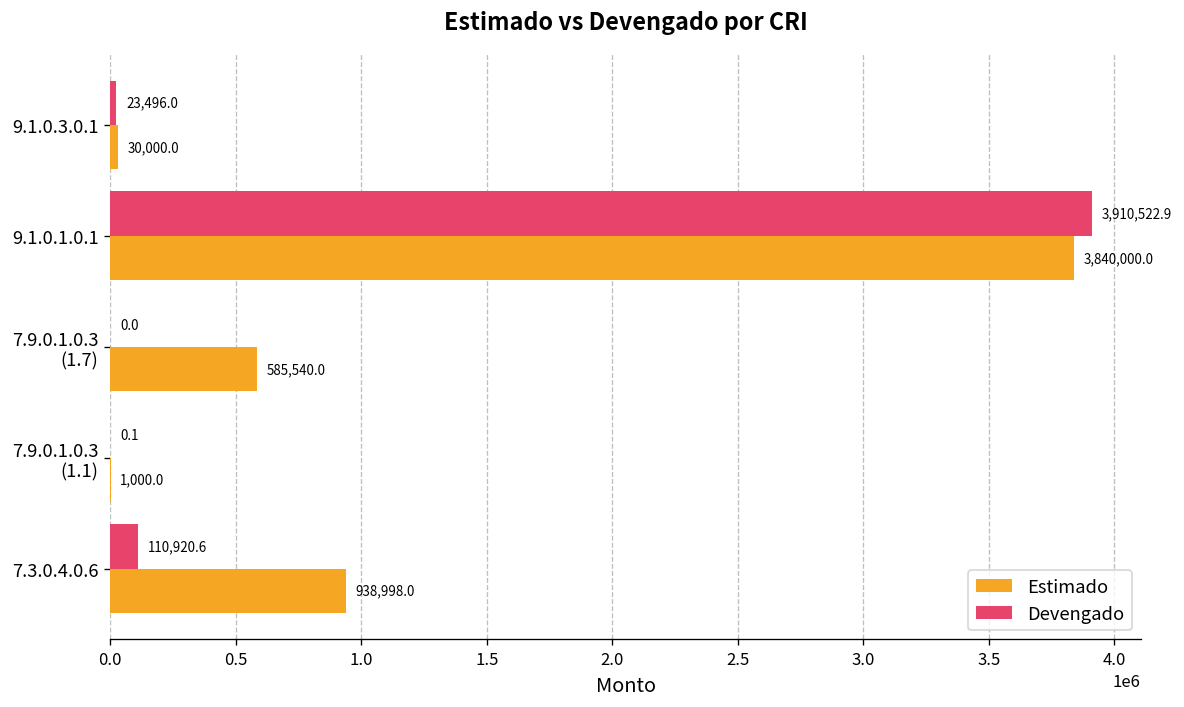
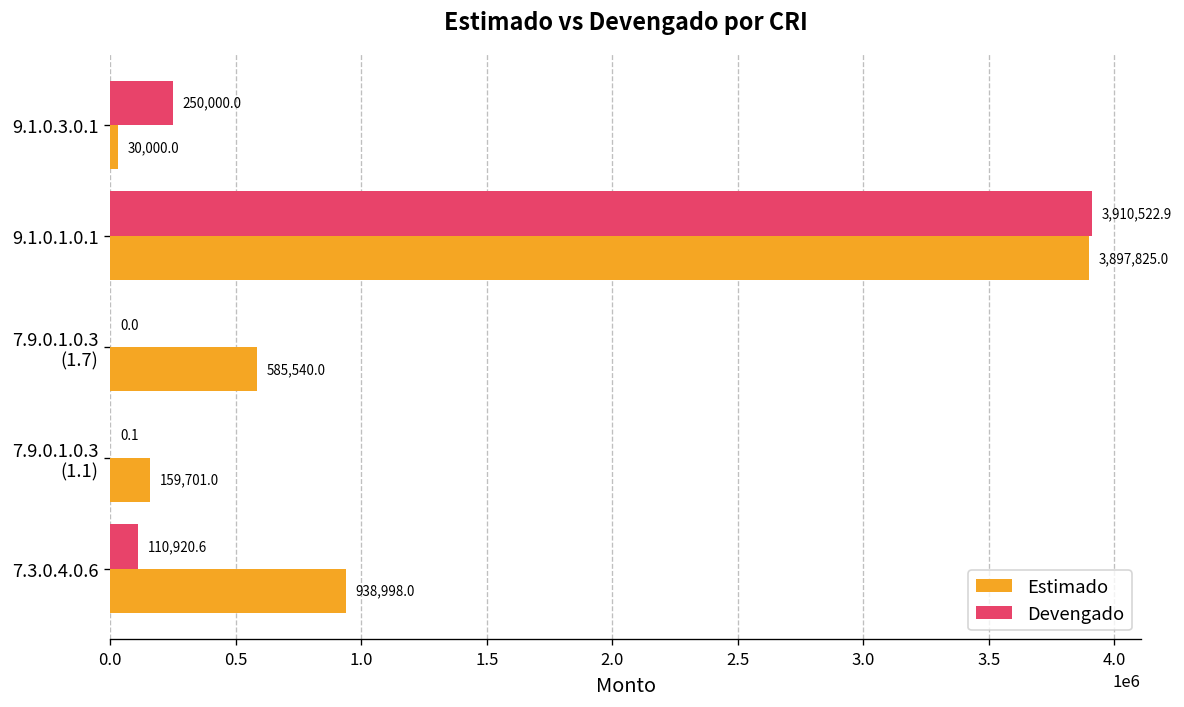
Devengado, 9.1.0.3.0.1: 23,496.0 -> 250,000.0
Estimado, 9.1.0.1.0.1: 3,840,000.0 -> 3,897,825.0
Estimado, 7.9.0.1.0.3 (1.1): 1,000.0 -> 159,701.0
